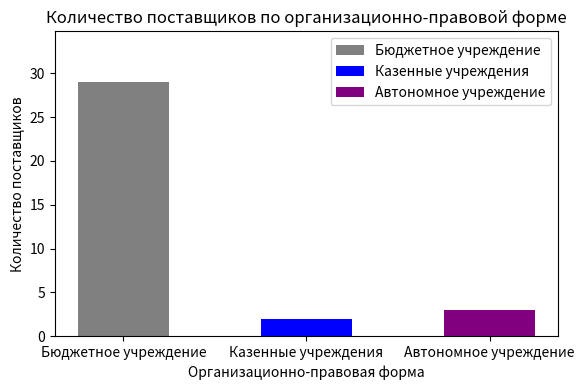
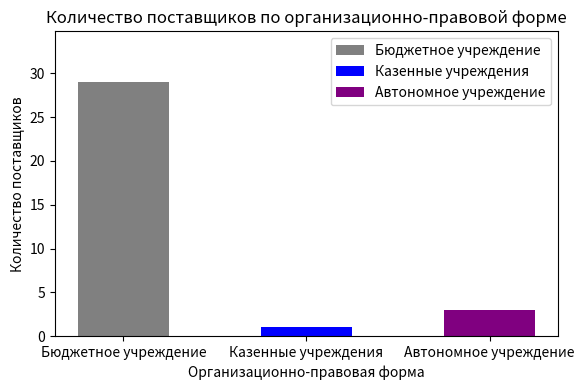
Казенные учреждения: 2 -> 1
